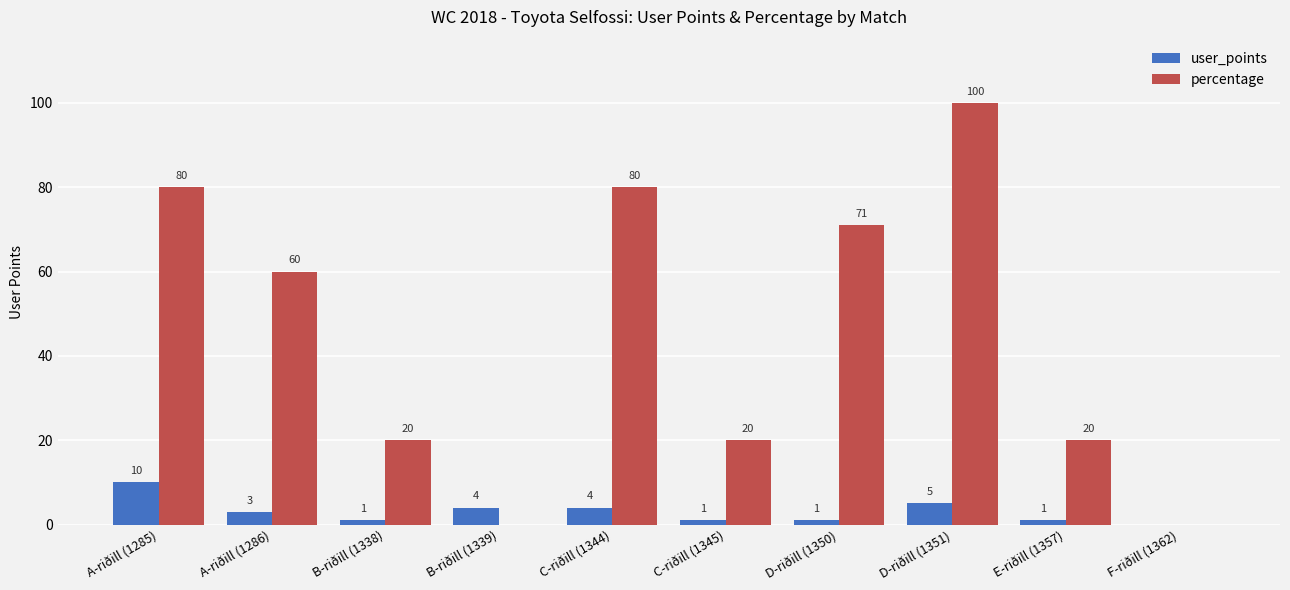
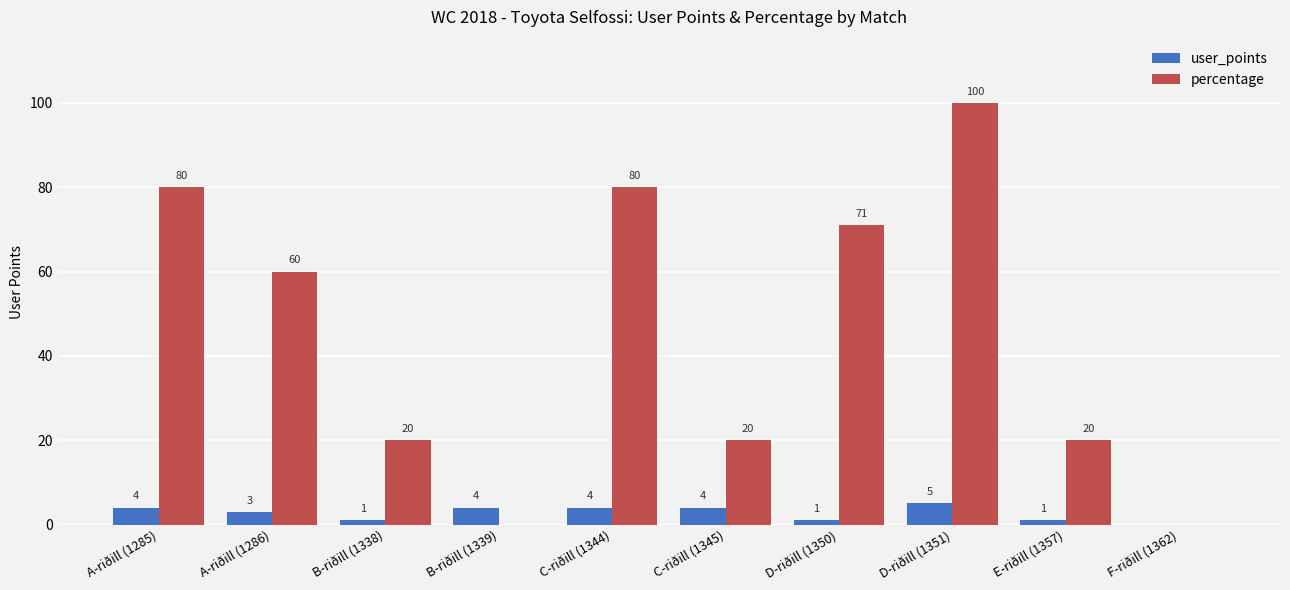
user_points, A-riðill (1285): 10 -> 4
user_points, C-riðill (1345): 1 -> 4
